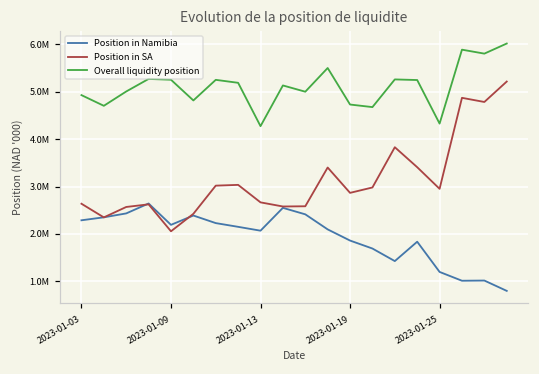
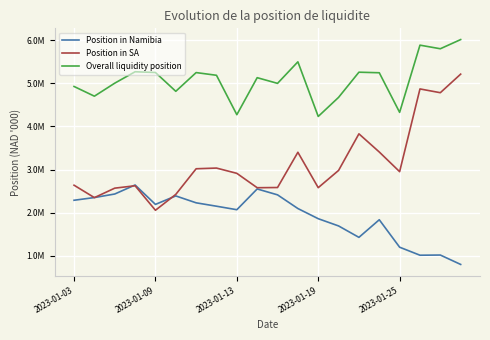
Position in SA, 2023-01-13: 2700000 -> 2900000
Position in SA, 2023-01-19: 2900000 -> 2600000
Overall liquidity position, 2023-01-19: 4700000 -> 4200000
